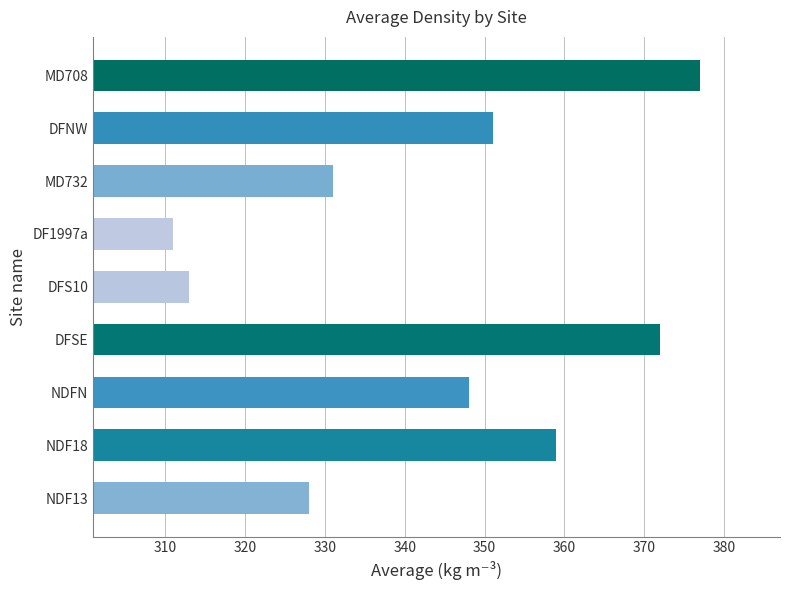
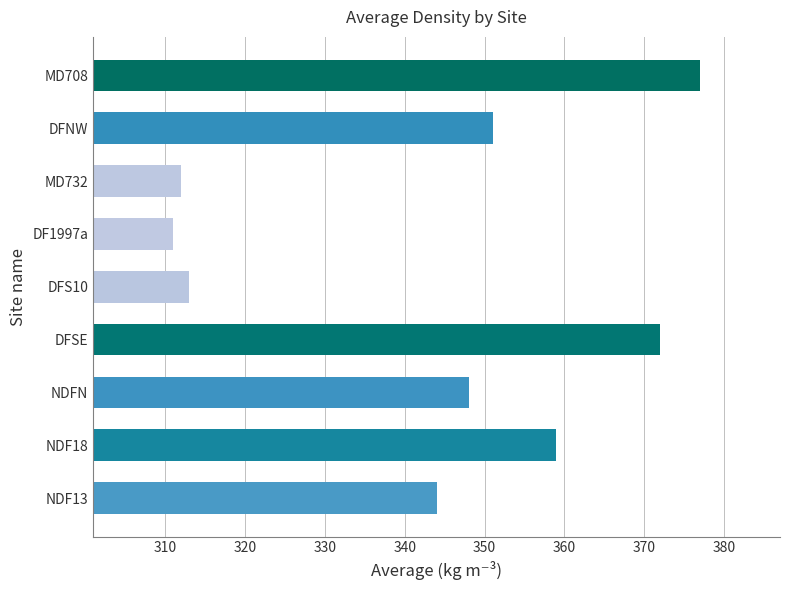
MD732: 331 -> 312
NDF13: 328 -> 344
